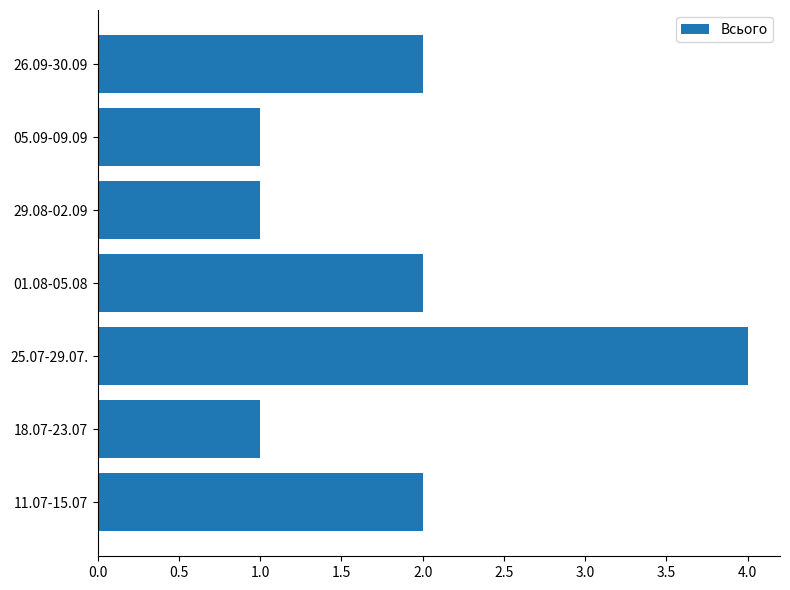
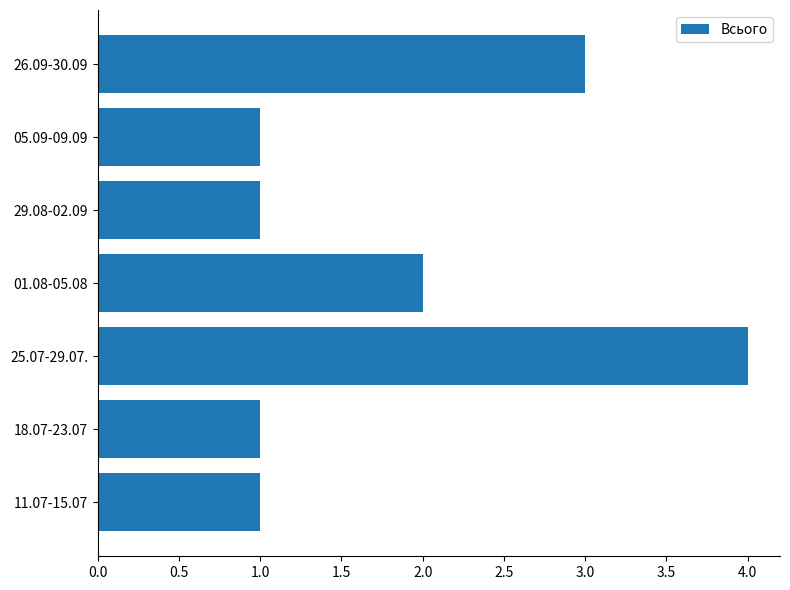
26.09-30.09: 2 -> 3
11.07-15.07: 2 -> 1
